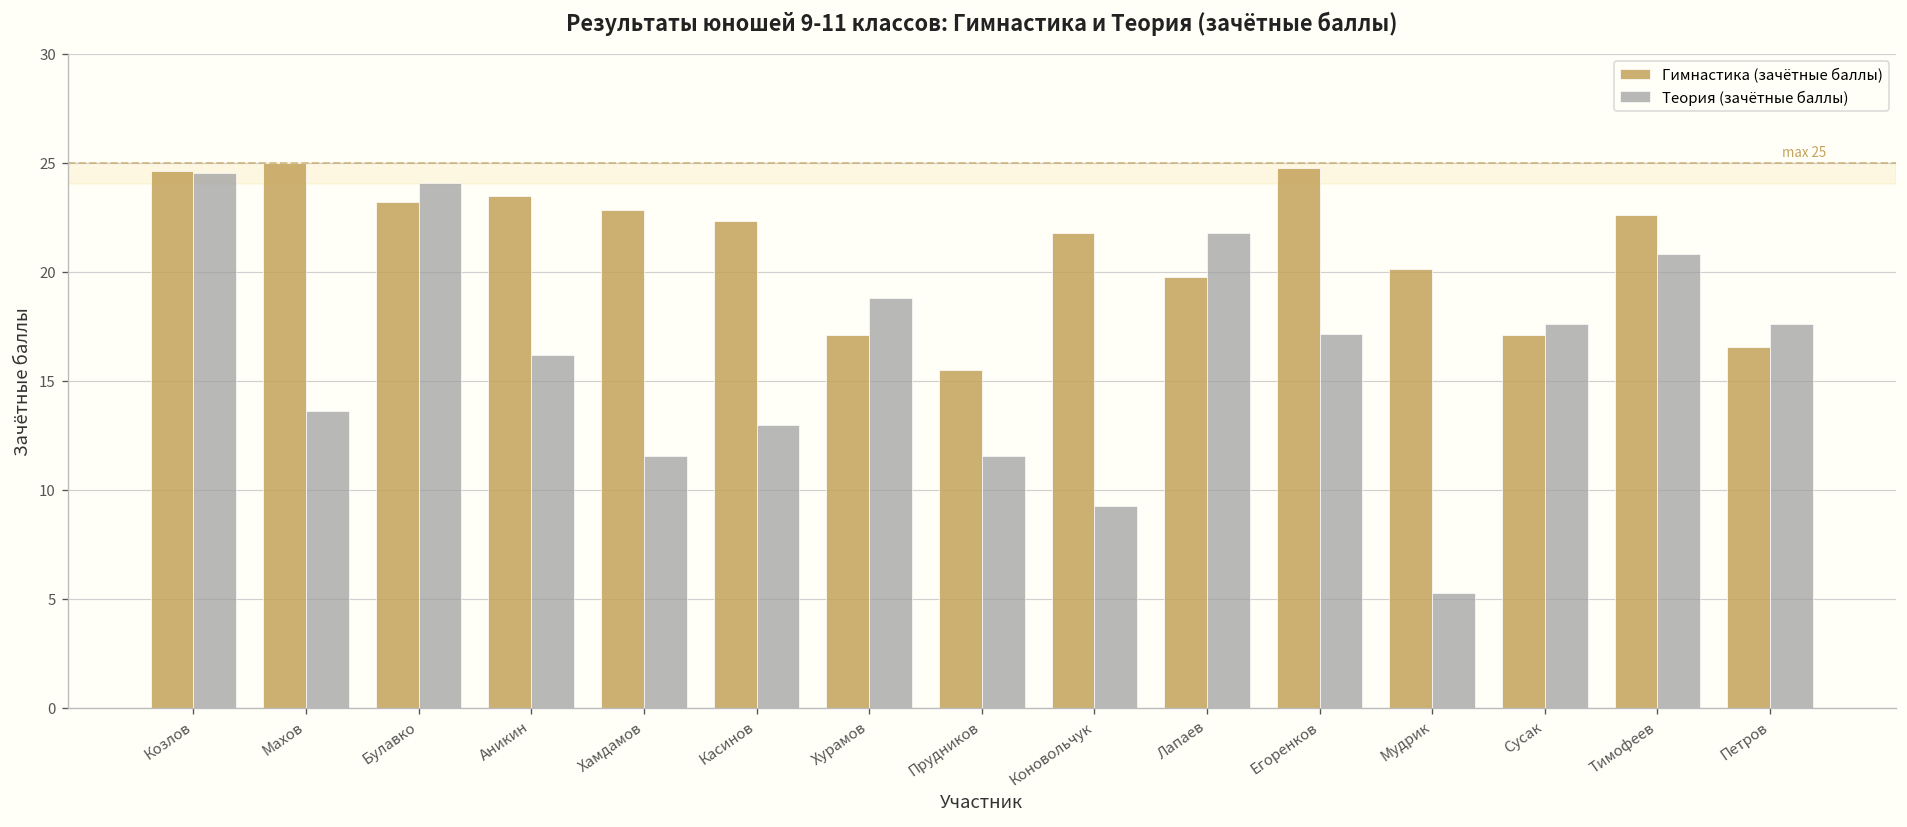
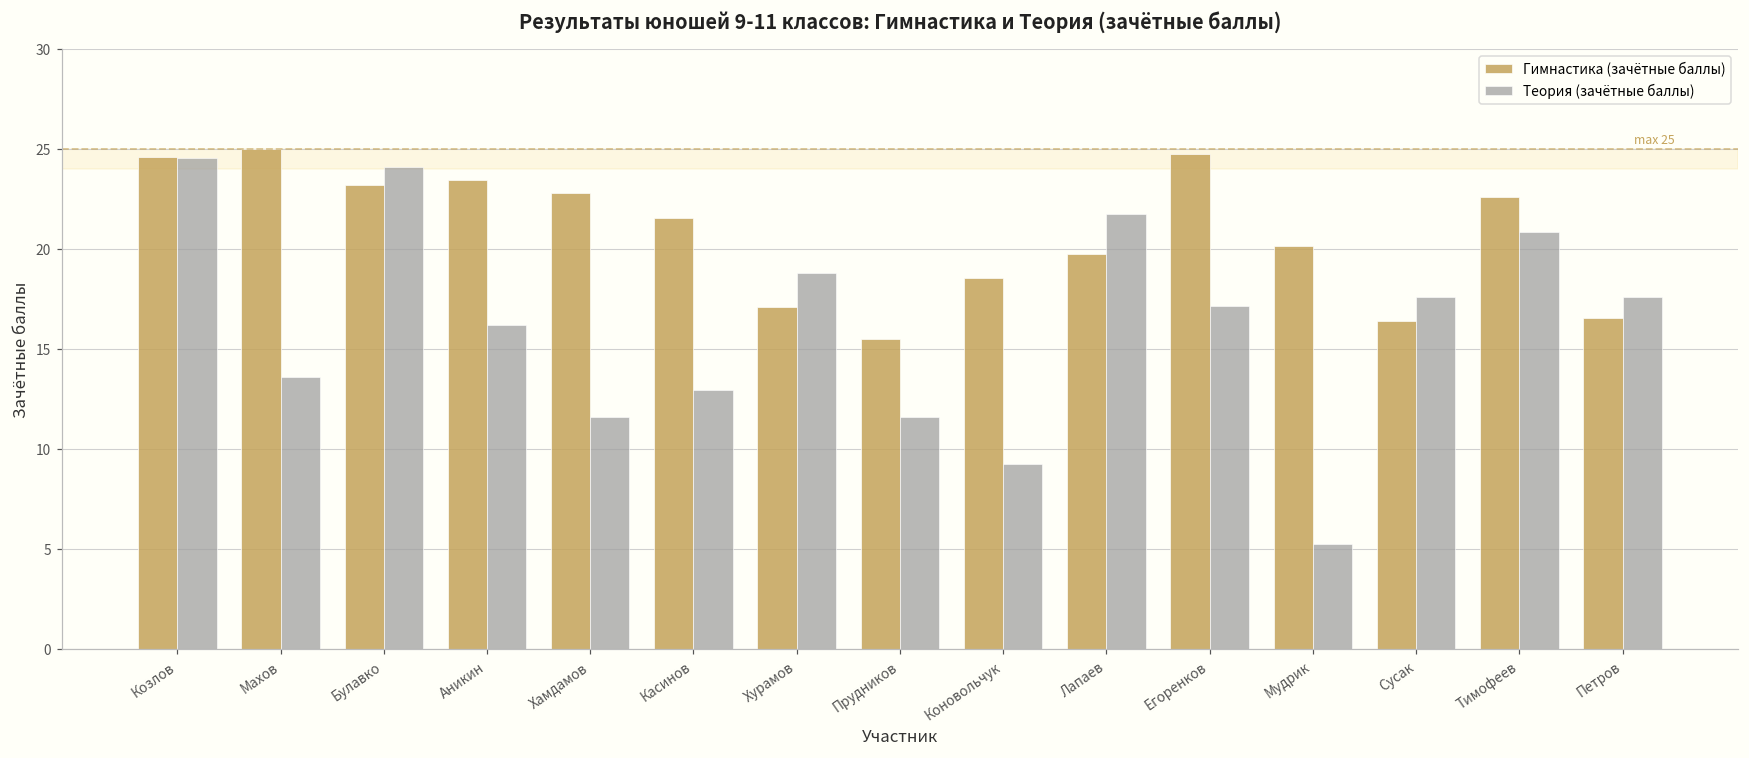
Гимнастика (зачётные баллы), Касинов: 22.3 -> 21.6
Гимнастика (зачётные баллы), Коновольчук: 21.8 -> 18.5
Гимнастика (зачётные баллы), Сусак: 17.1 -> 16.4
